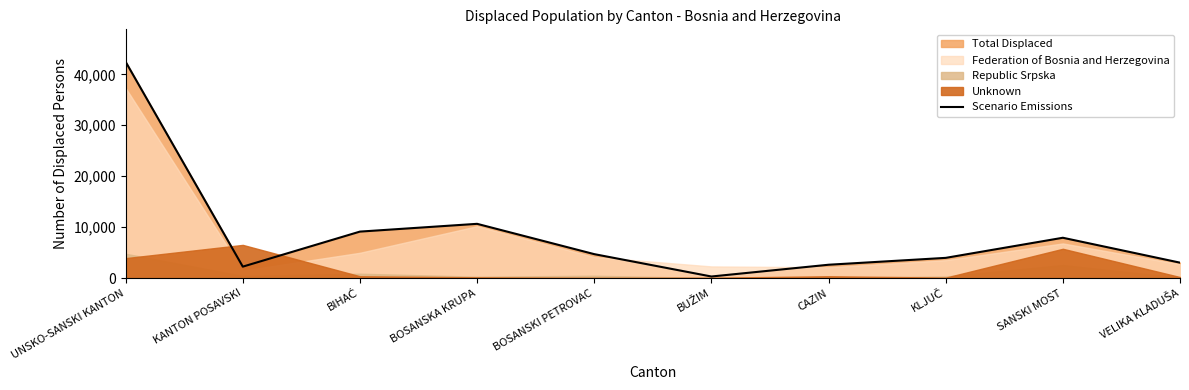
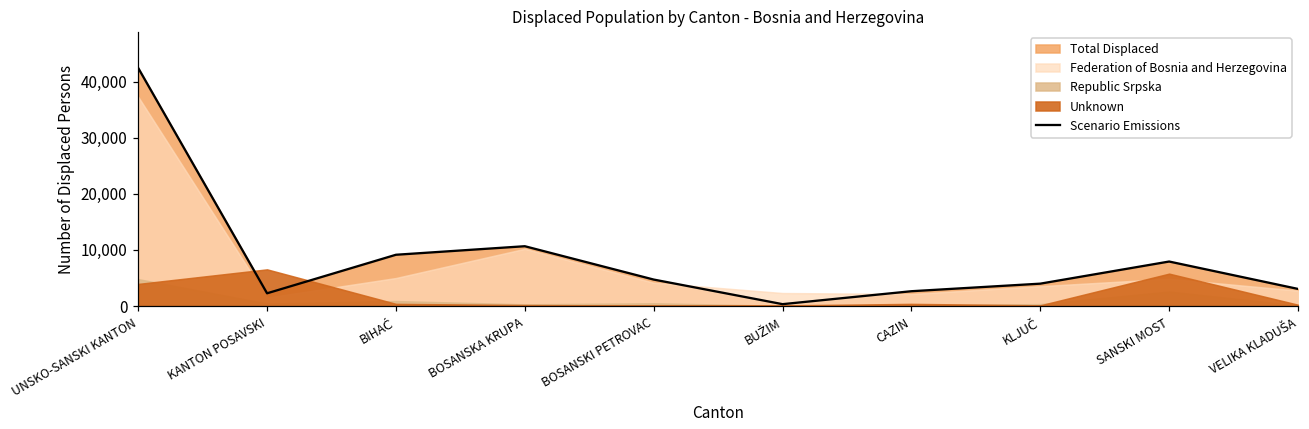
Federation of Bosnia and Herzegovina, SANSKI MOST: 7,000 -> 5,000
